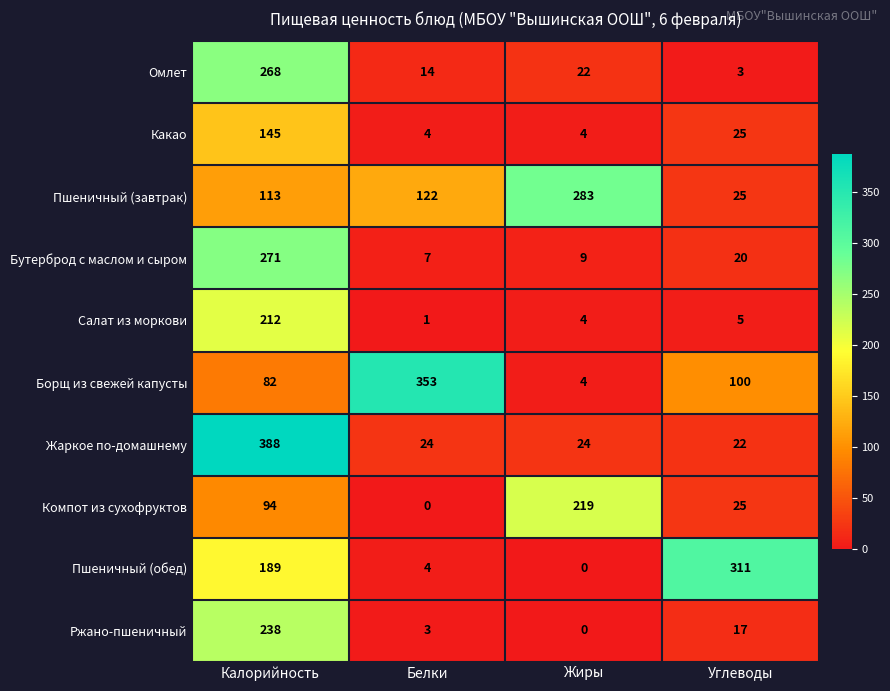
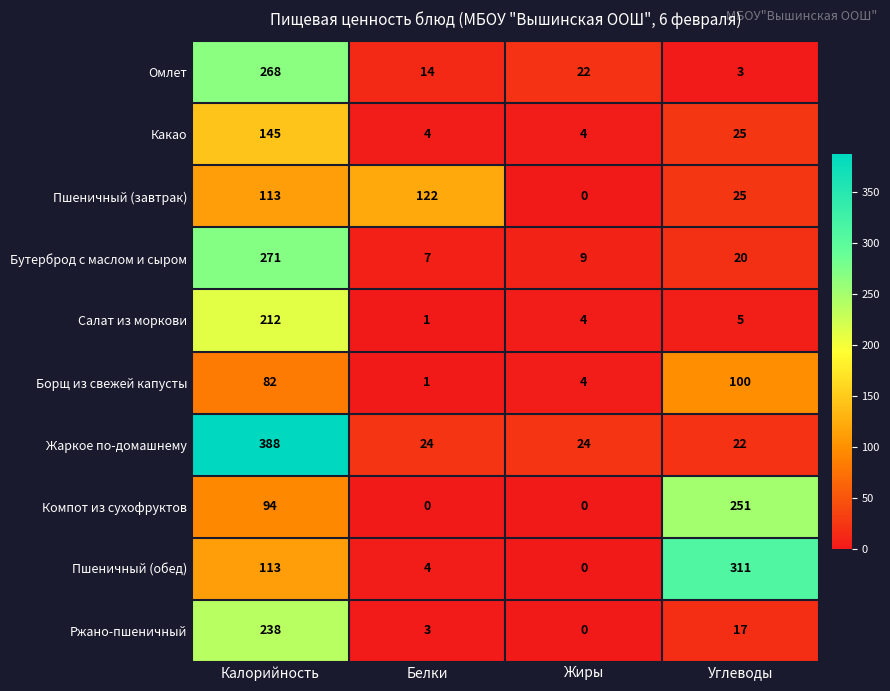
Пшеничный (завтрак), Жиры: 283 -> 0
Борщ из свежей капусты, Белки: 353 -> 1
Компот из сухофруктов, Жиры: 219 -> 0
Компот из сухофруктов, Углеводы: 25 -> 251
Пшеничный (обед), Калорийность: 189 -> 113
